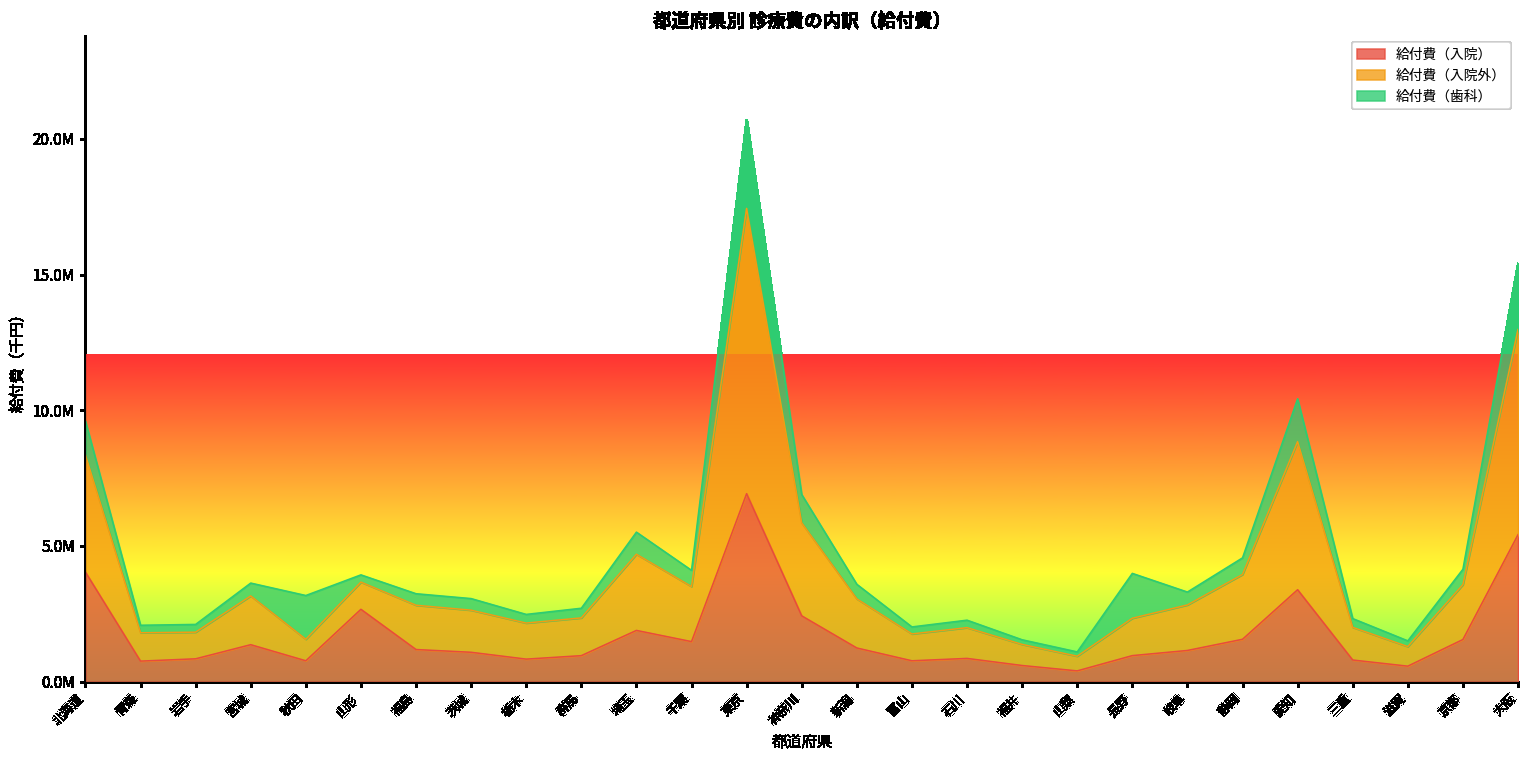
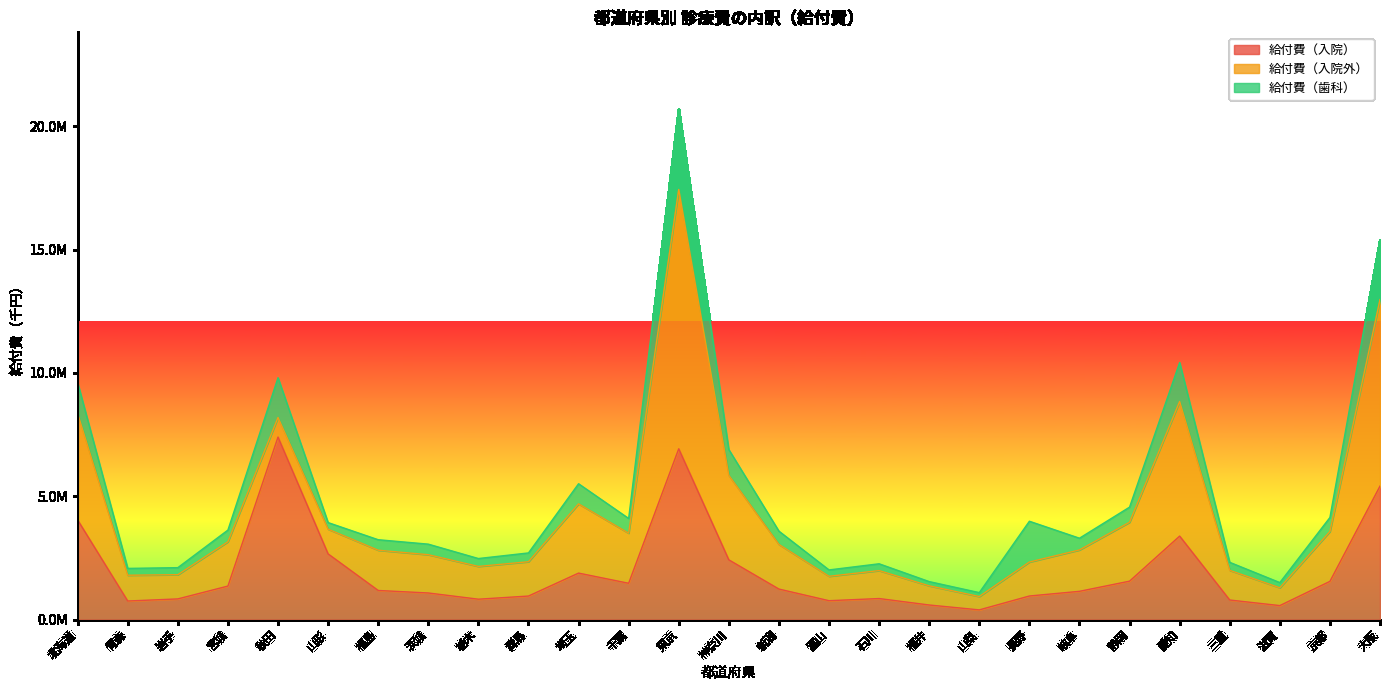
給付費（入院）, 秋田: 800000 -> 7400000
